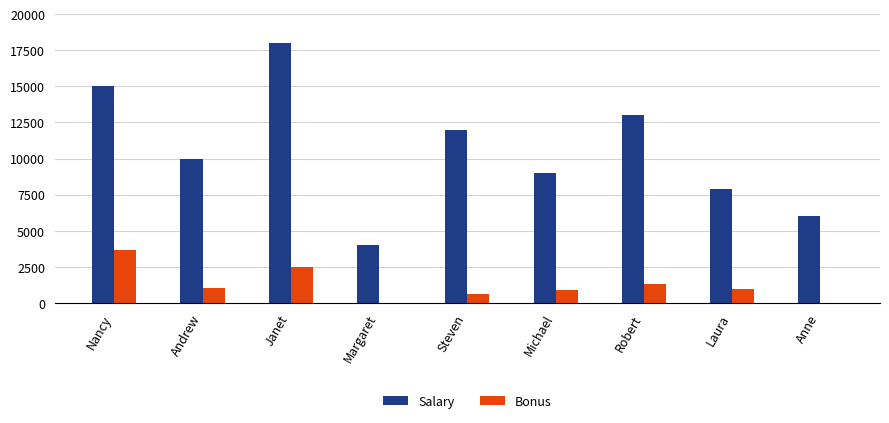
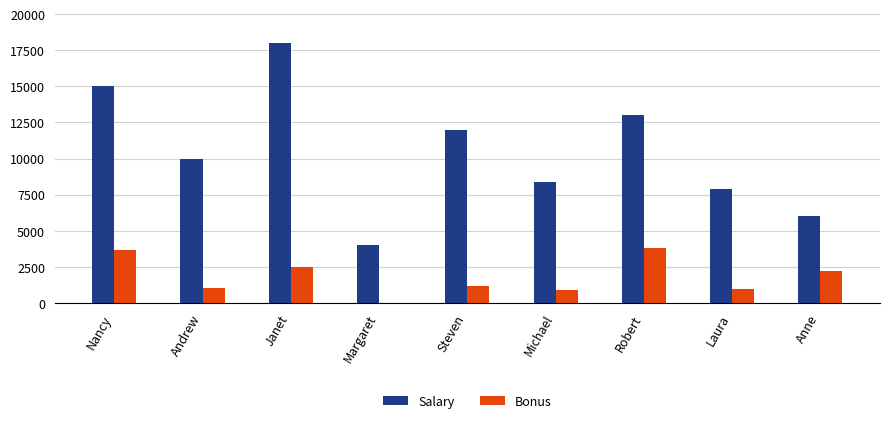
Bonus, Steven: 600 -> 1200
Salary, Michael: 9000 -> 8400
Bonus, Robert: 1300 -> 3800
Bonus, Anne: 0 -> 2200
